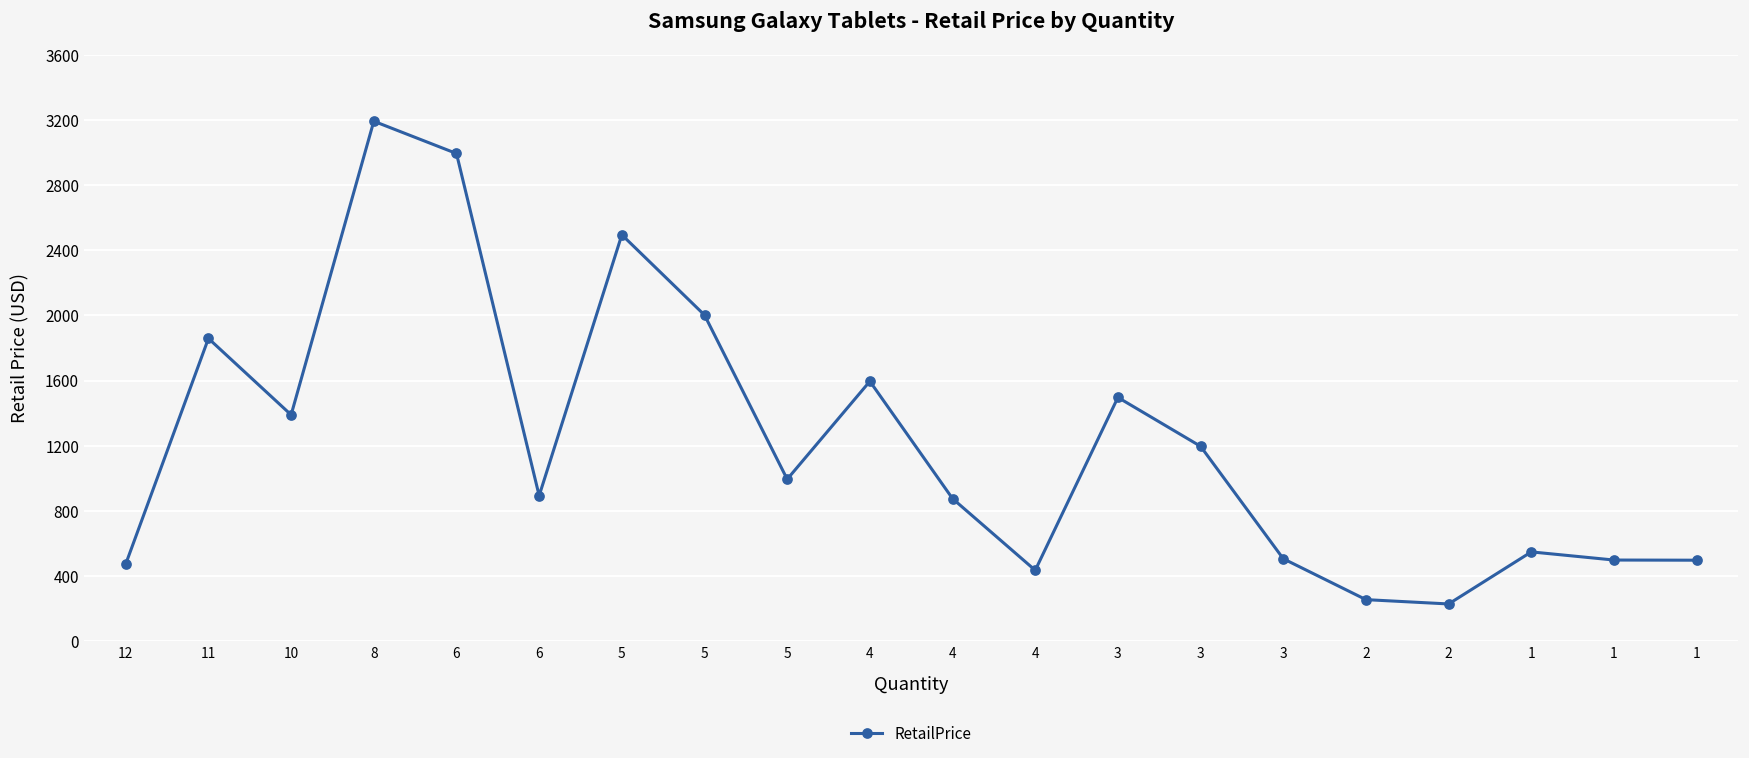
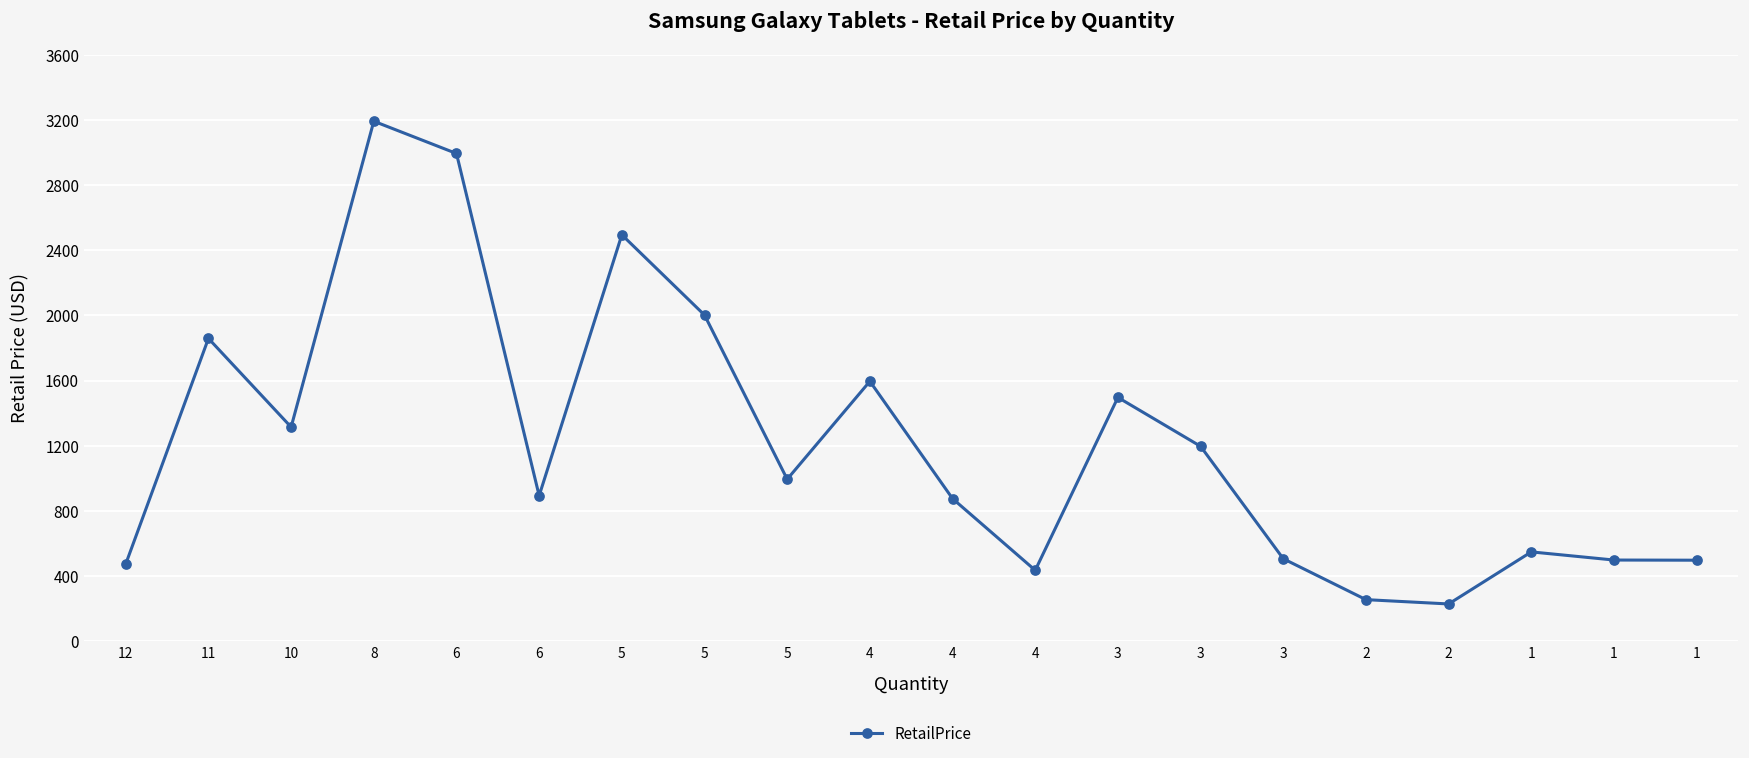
10: 1390 -> 1320
